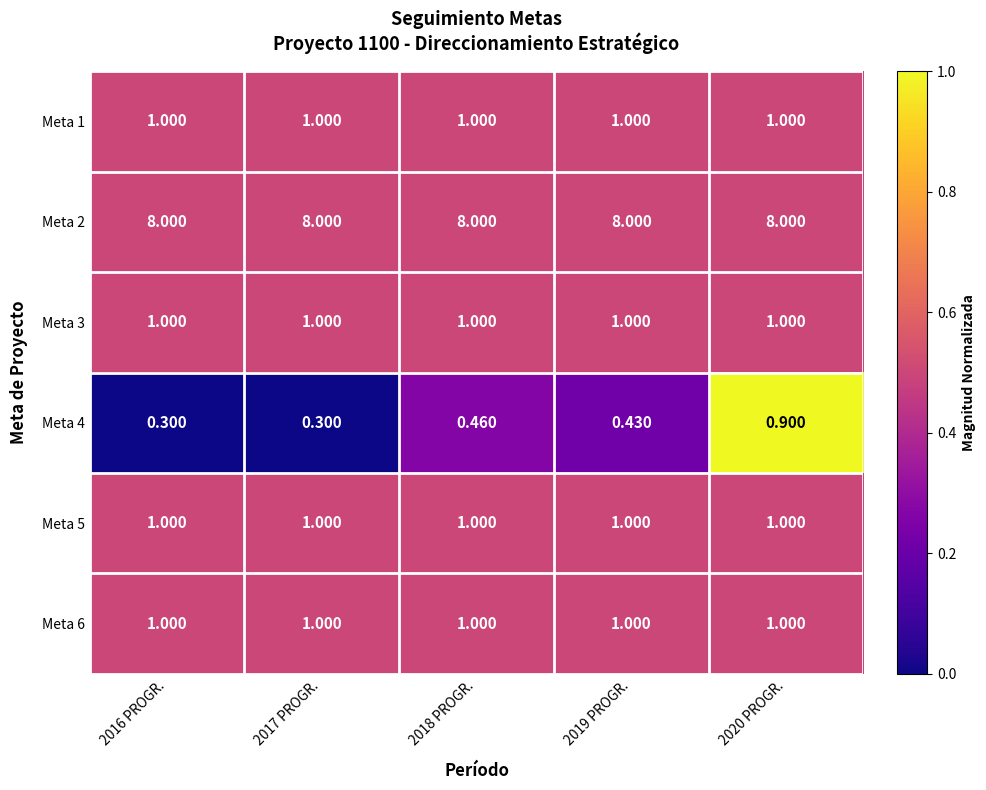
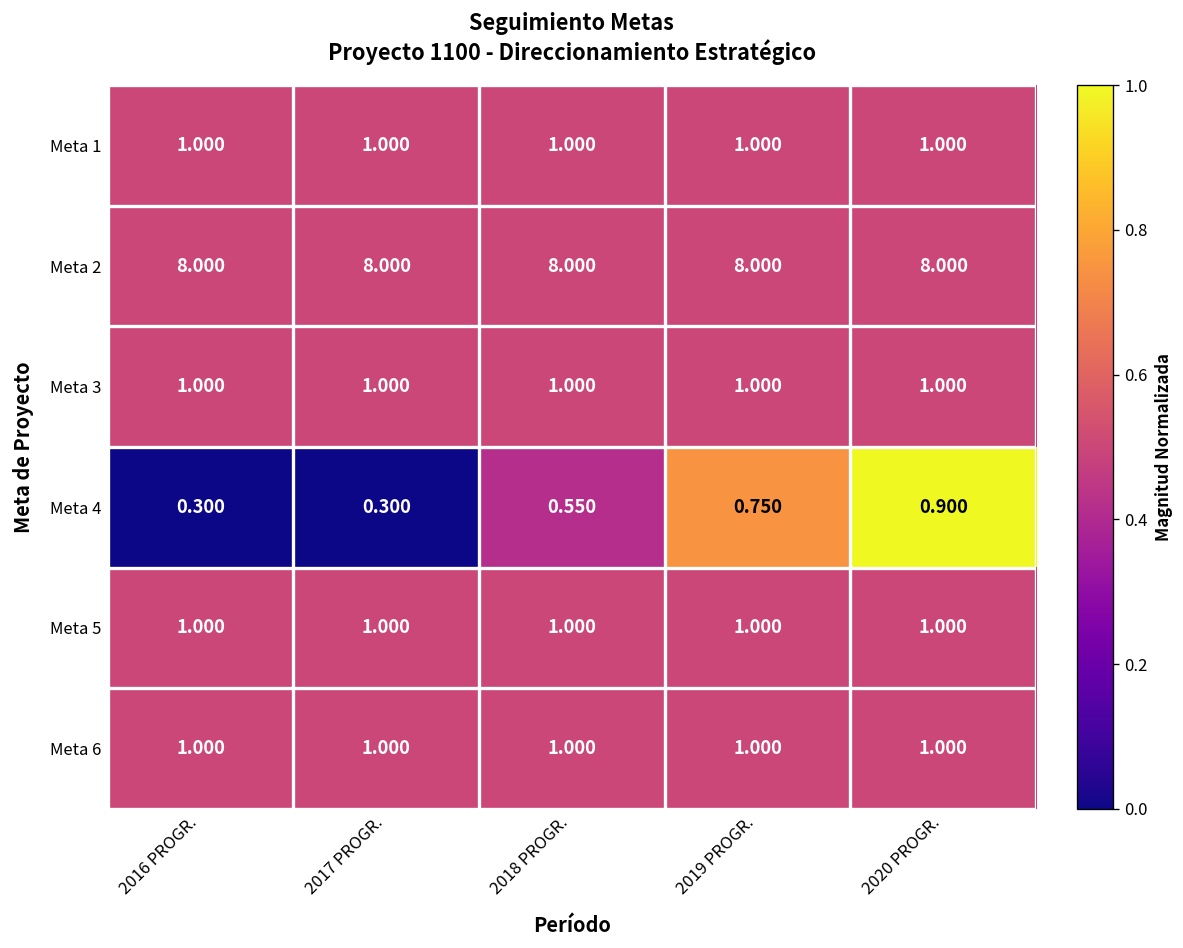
Meta 4, 2018 PROGR.: 0.460 -> 0.550
Meta 4, 2019 PROGR.: 0.430 -> 0.750
